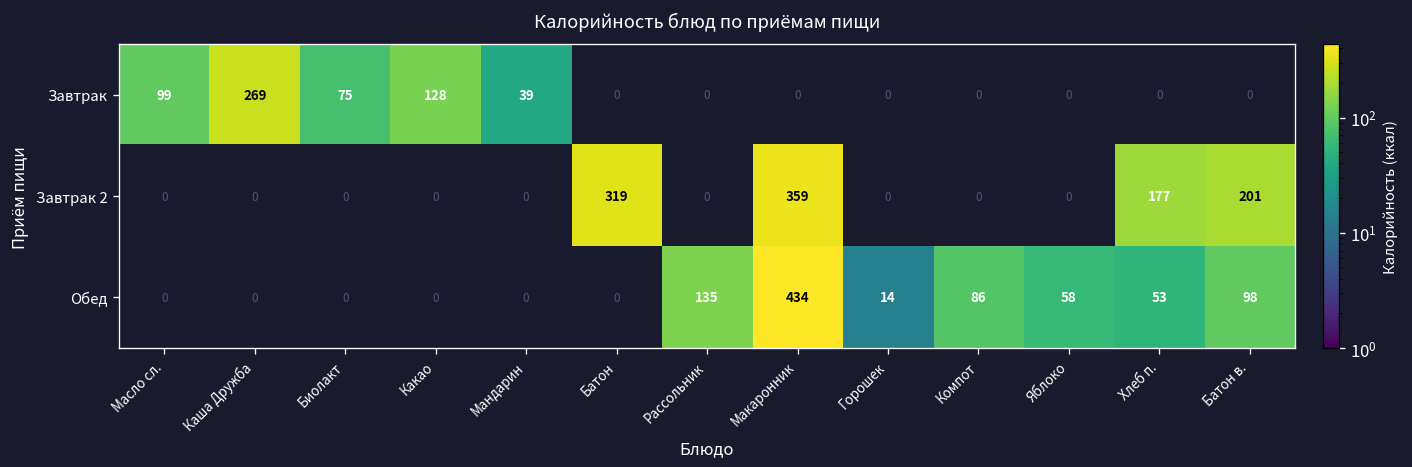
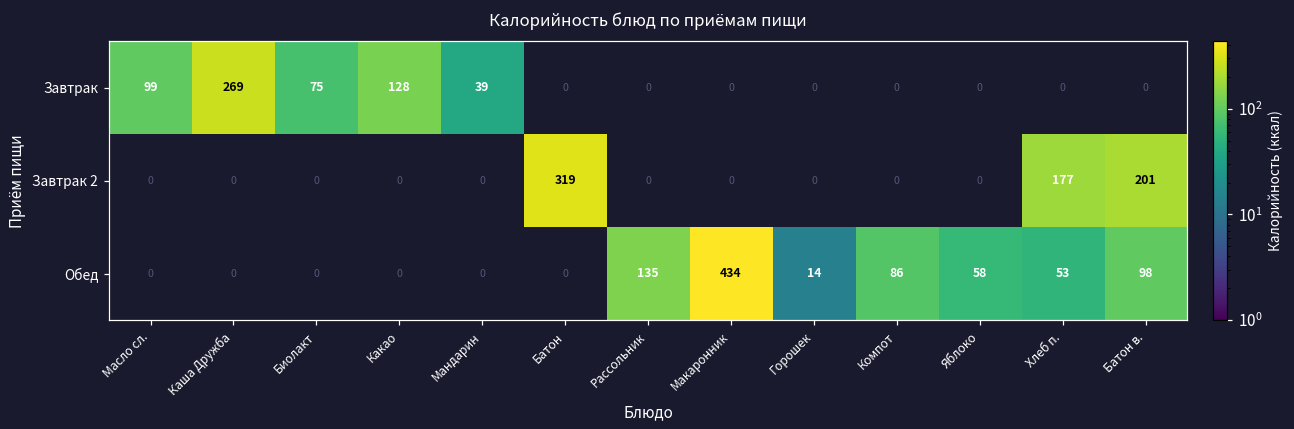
Завтрак 2, Макаронник: 359 -> 0
